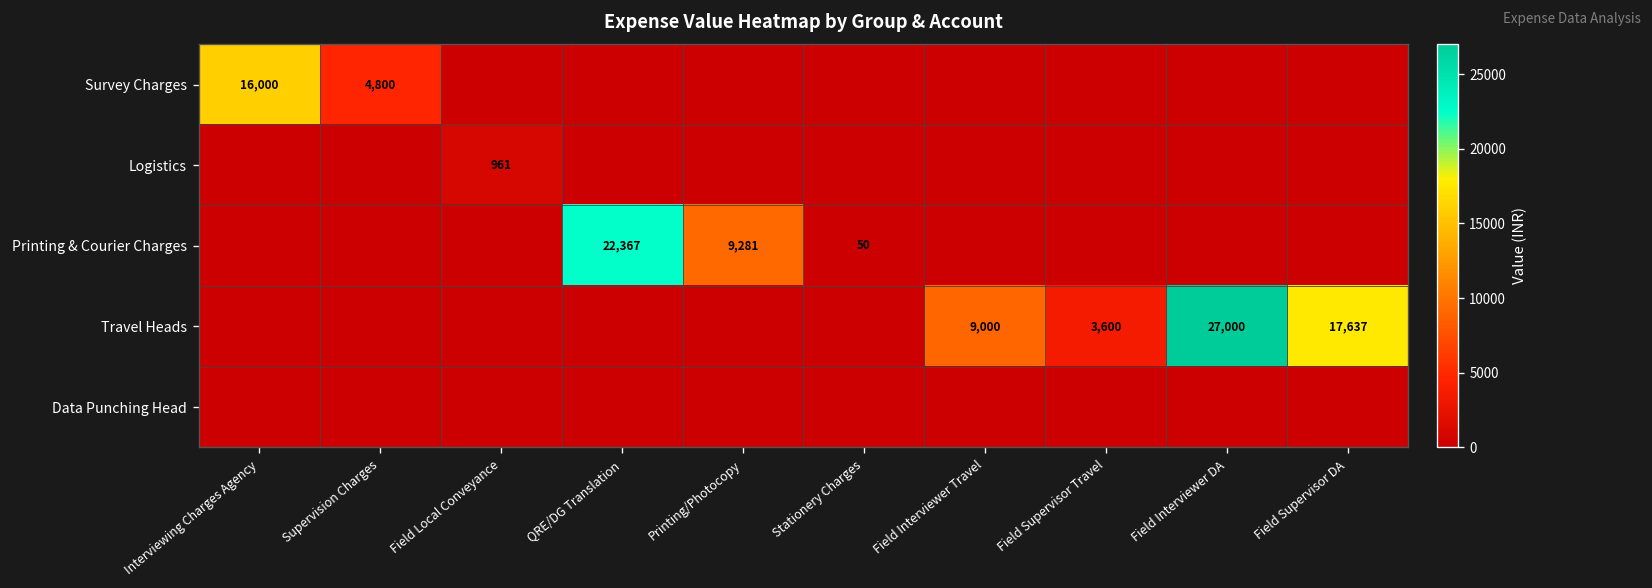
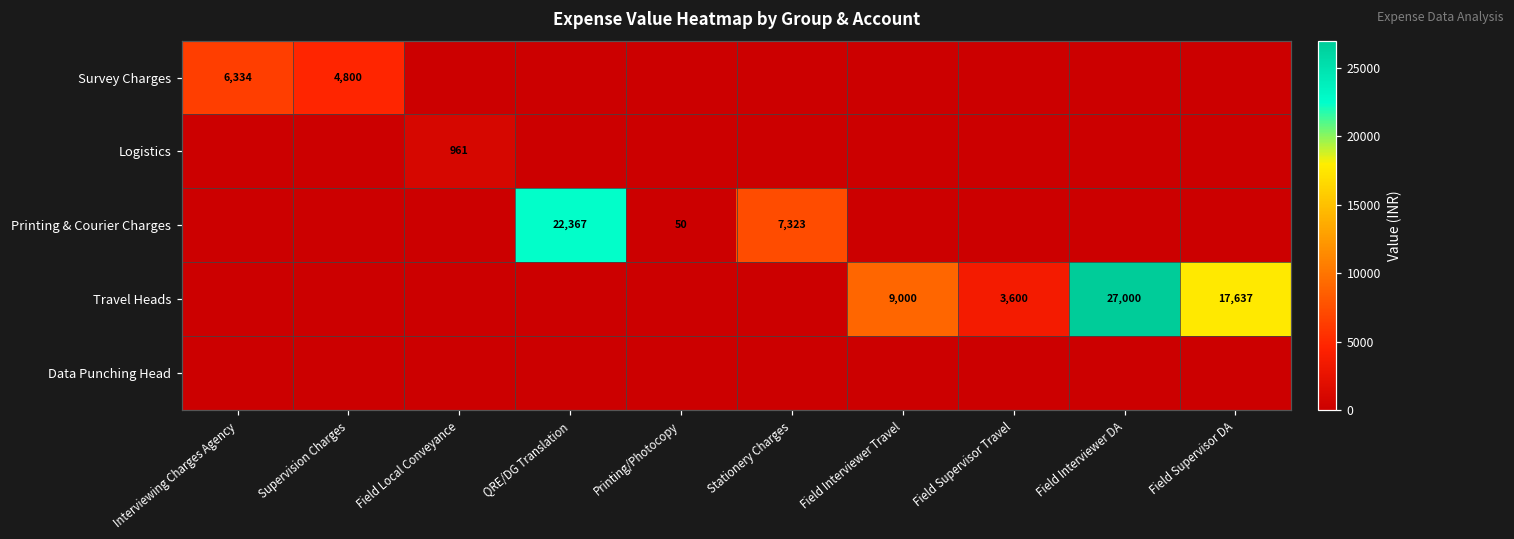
Survey Charges, Interviewing Charges Agency: 16,000 -> 6,334
Printing & Courier Charges, Printing/Photocopy: 9,281 -> 50
Printing & Courier Charges, Stationery Charges: 50 -> 7,323
